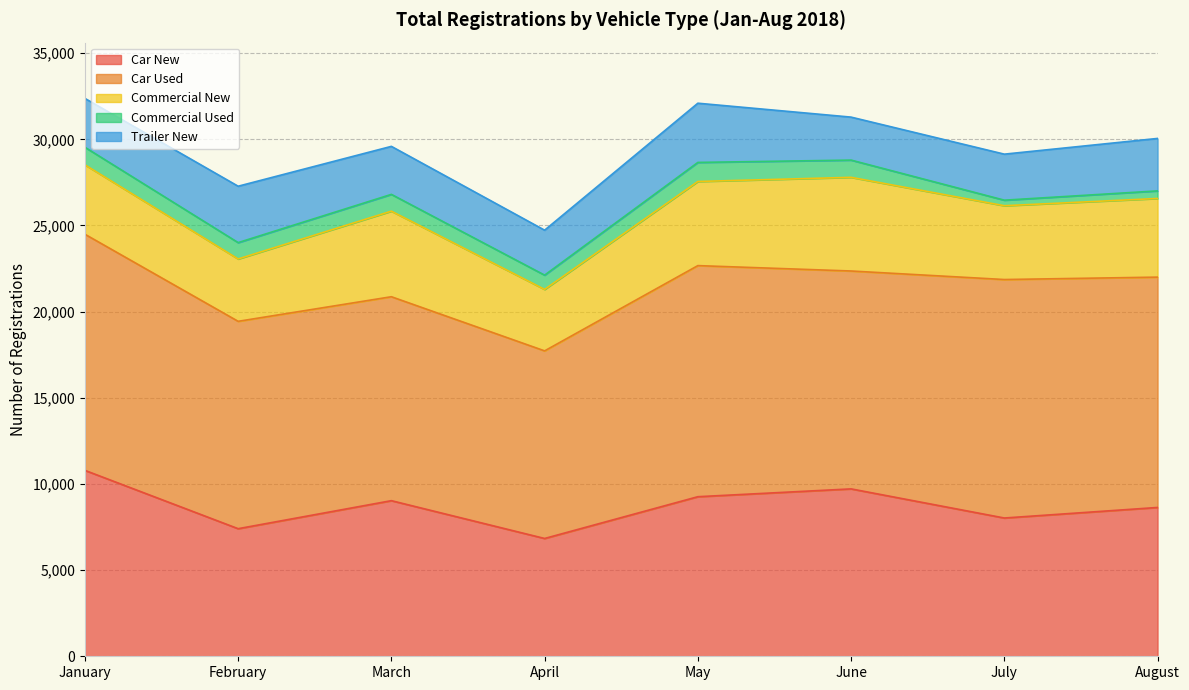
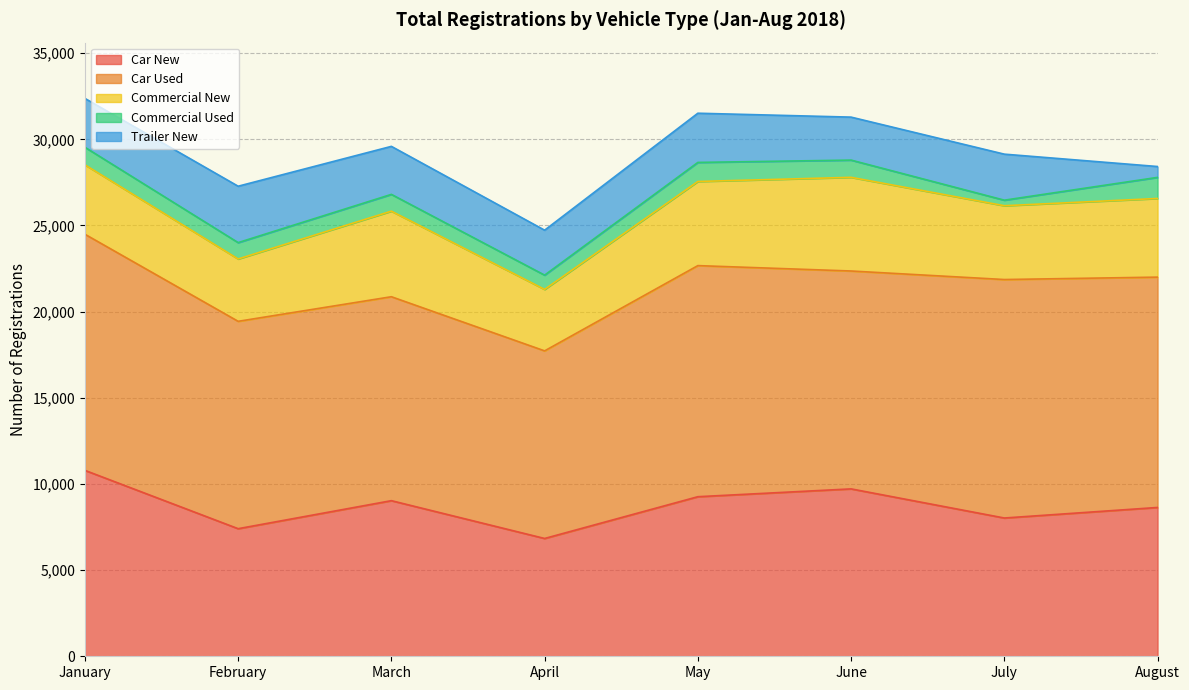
Trailer New, May: 3,400 -> 2,900
Commercial Used, August: 400 -> 1,200
Trailer New, August: 3,000 -> 600
